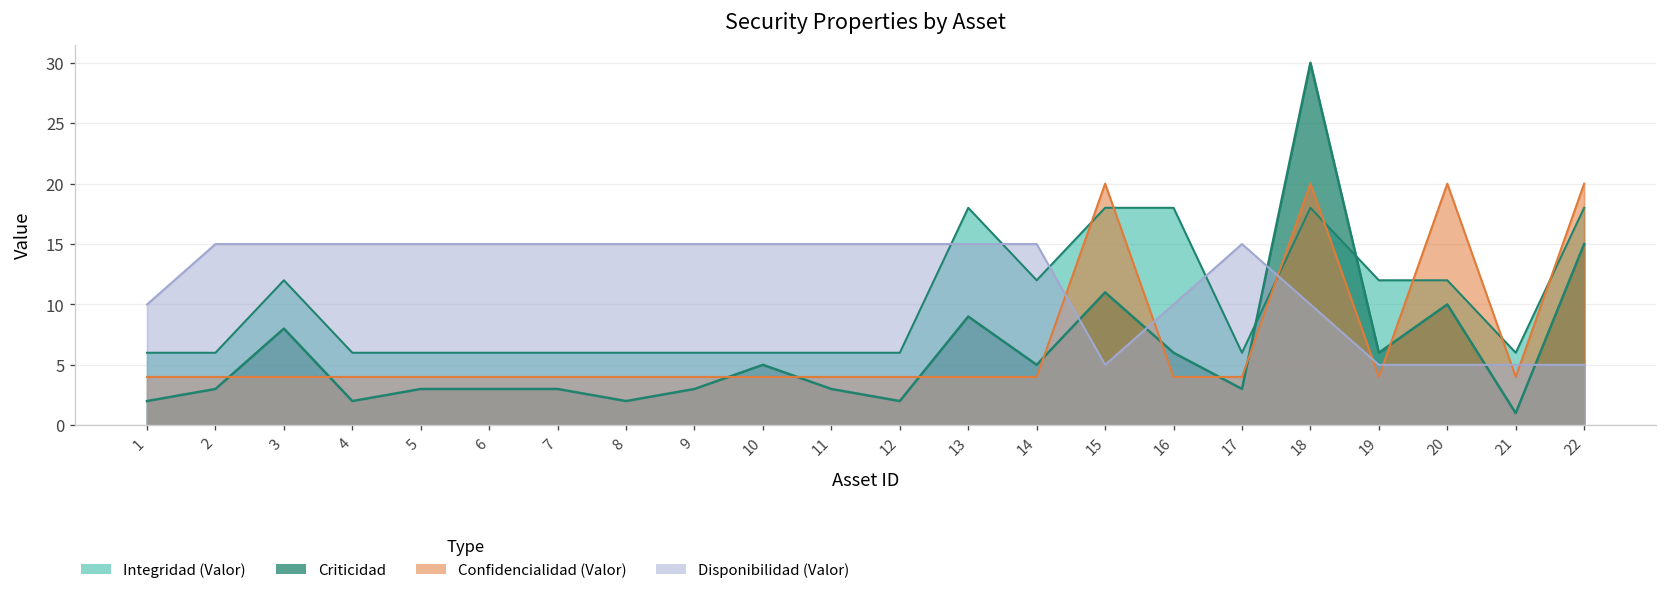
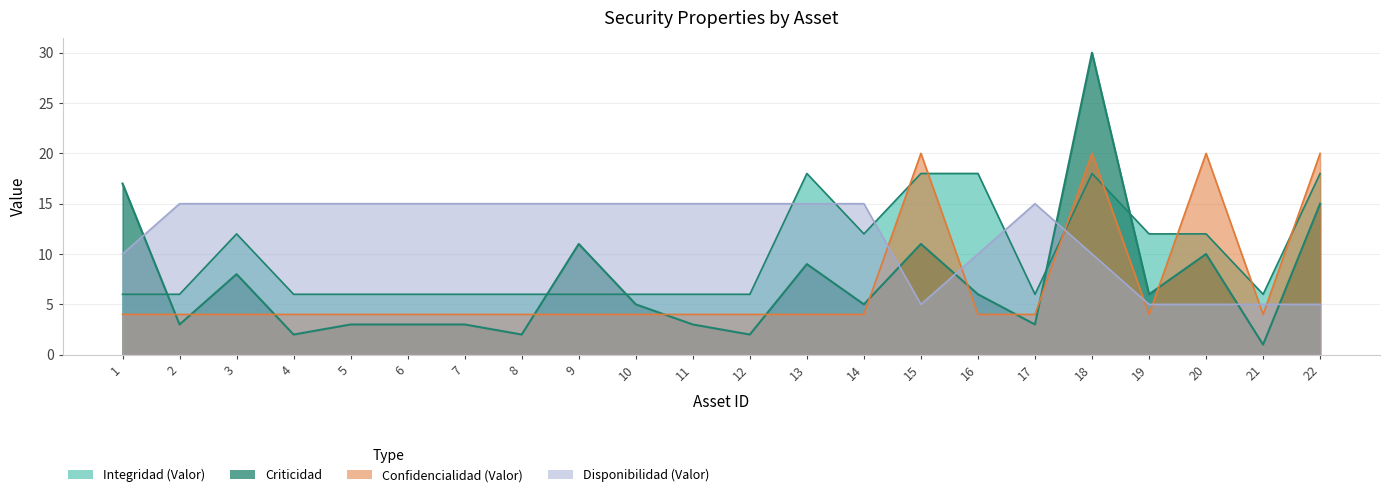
Criticidad, 1: 2 -> 17
Criticidad, 9: 3 -> 11
